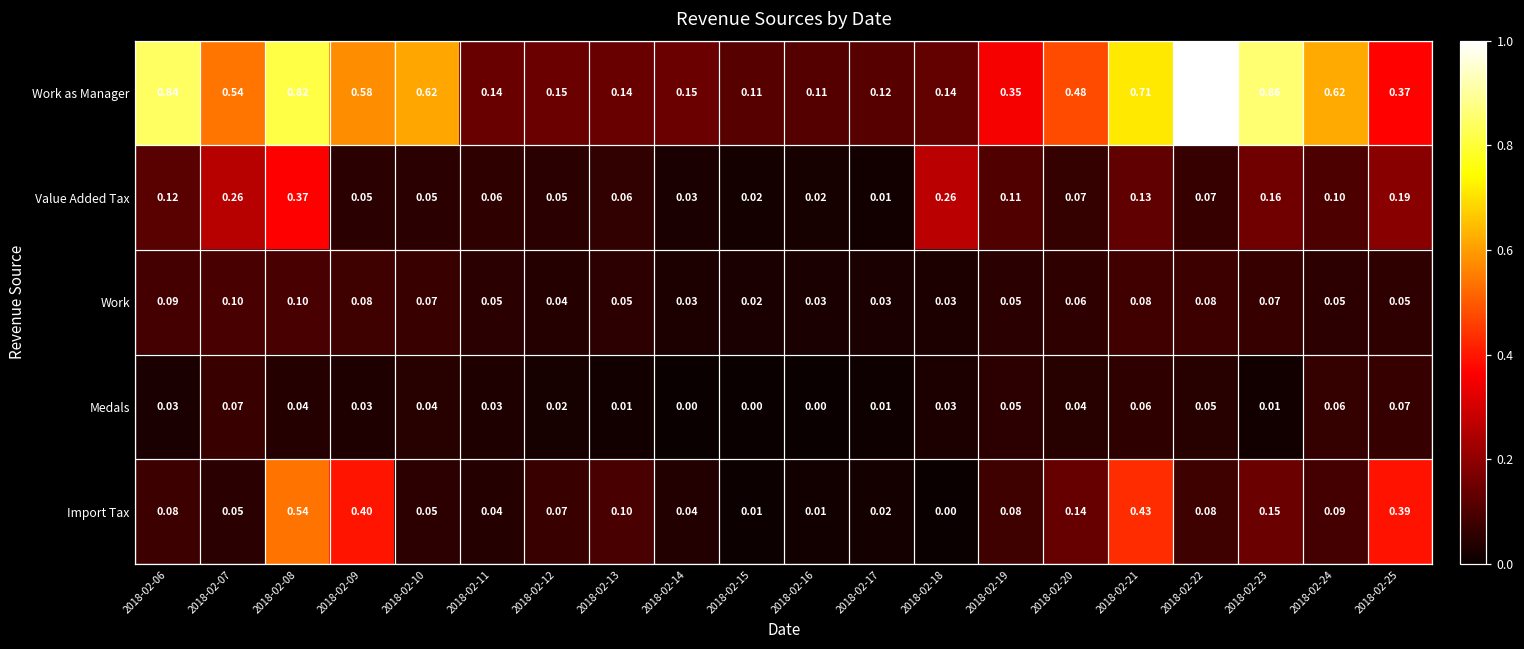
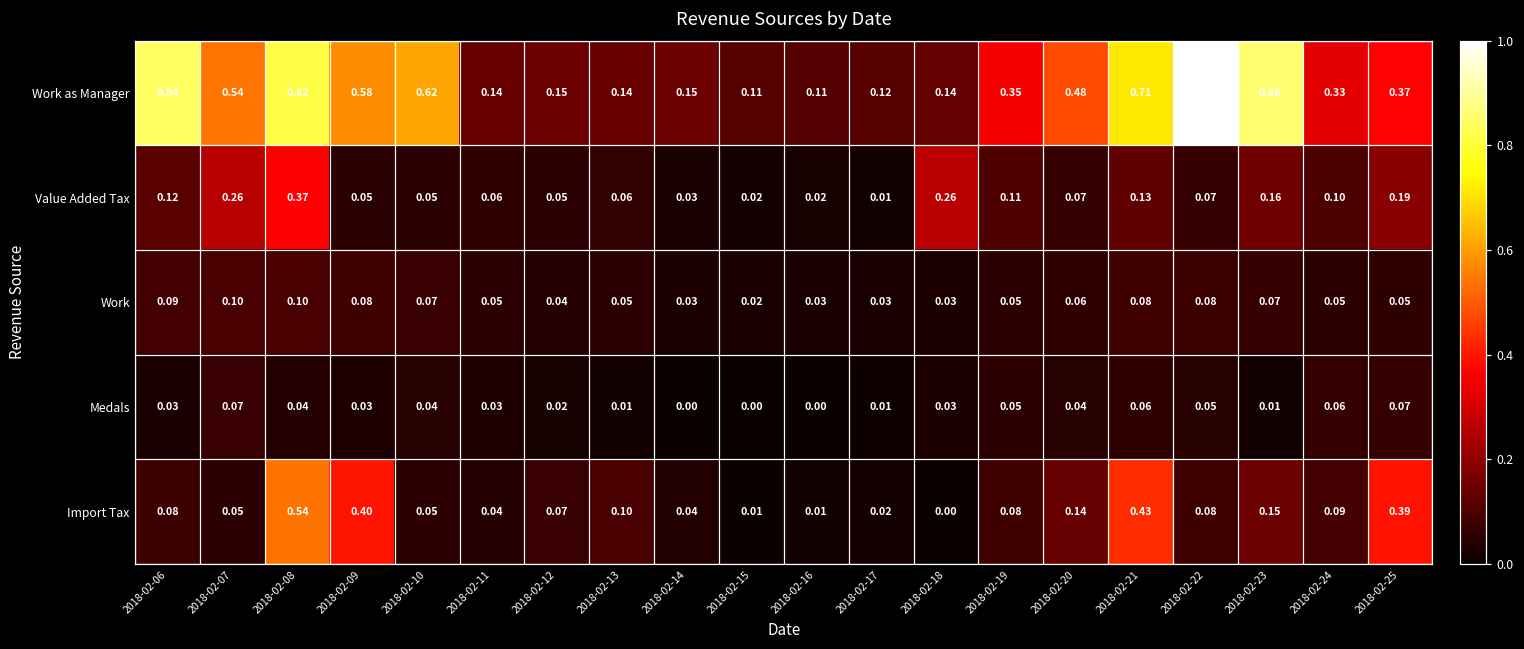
Work as Manager, 2018-02-24: 0.62 -> 0.33
